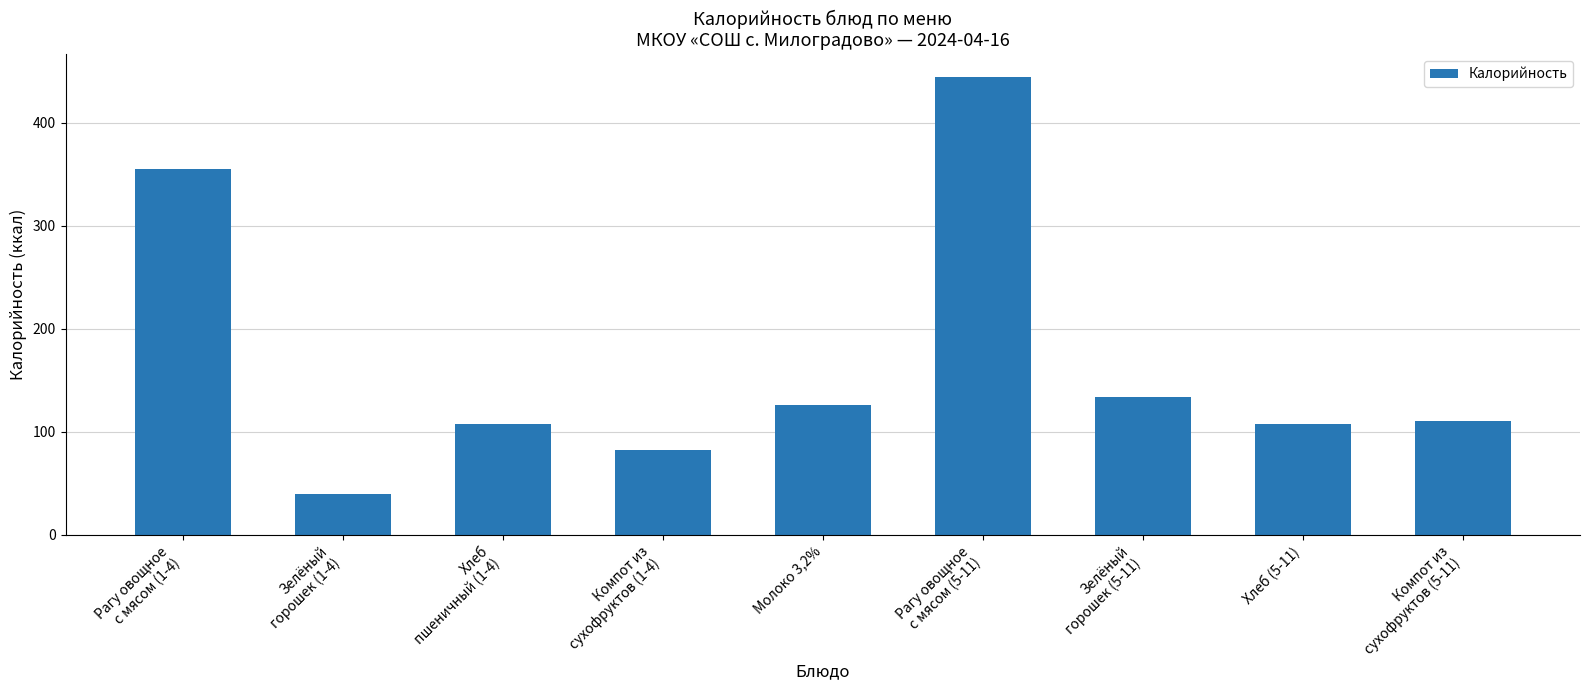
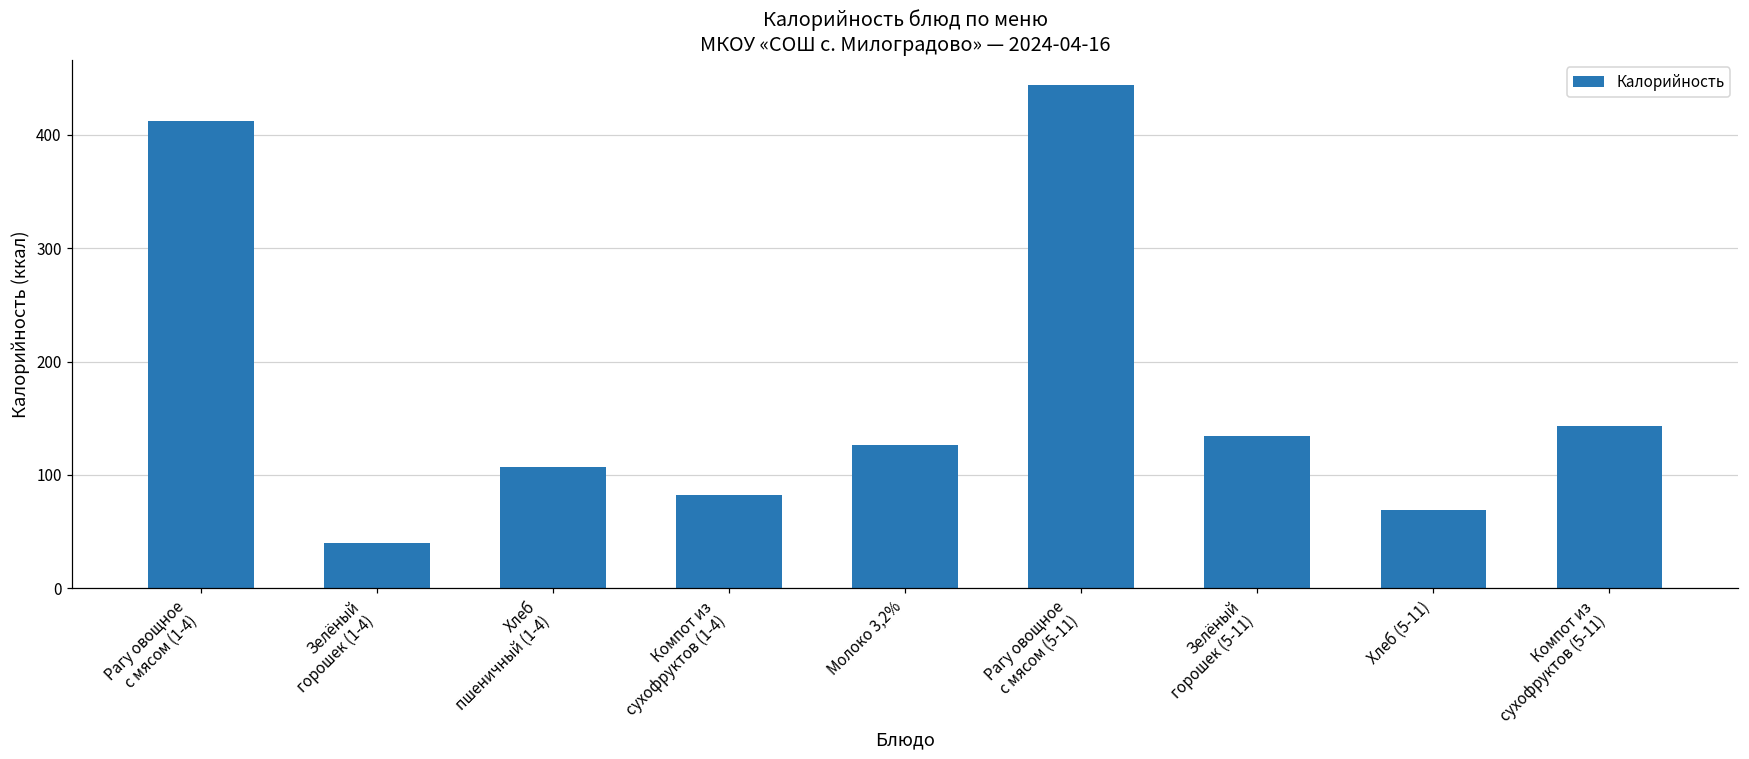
Рагу овощное с мясом (1-4): 355 -> 412
Хлеб (5-11): 107 -> 69
Компот из сухофруктов (5-11): 110 -> 143
